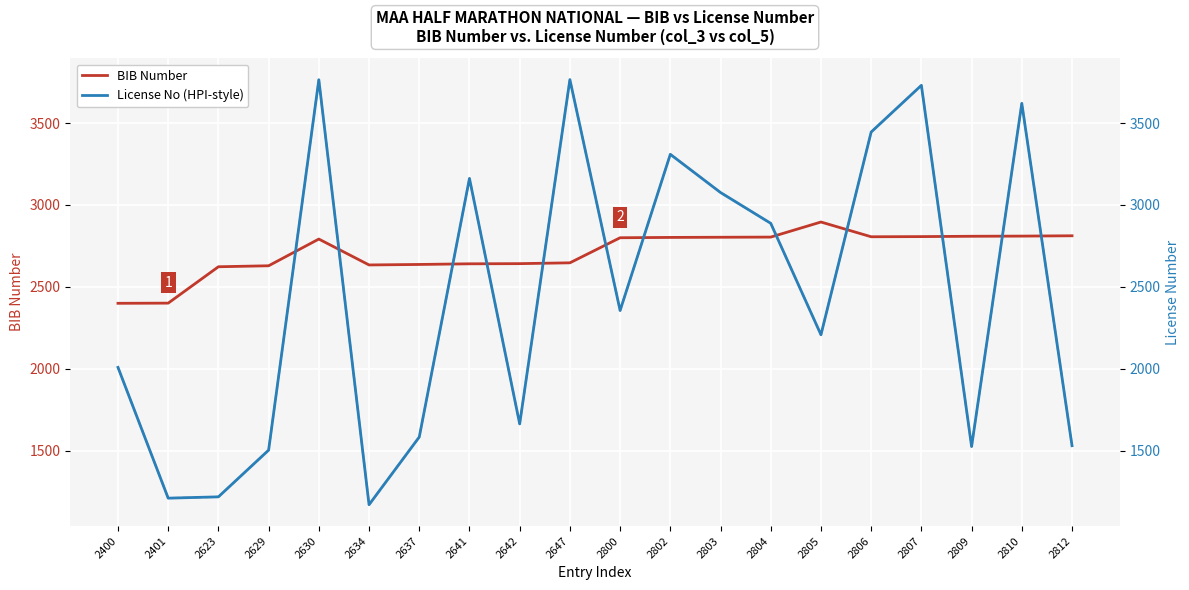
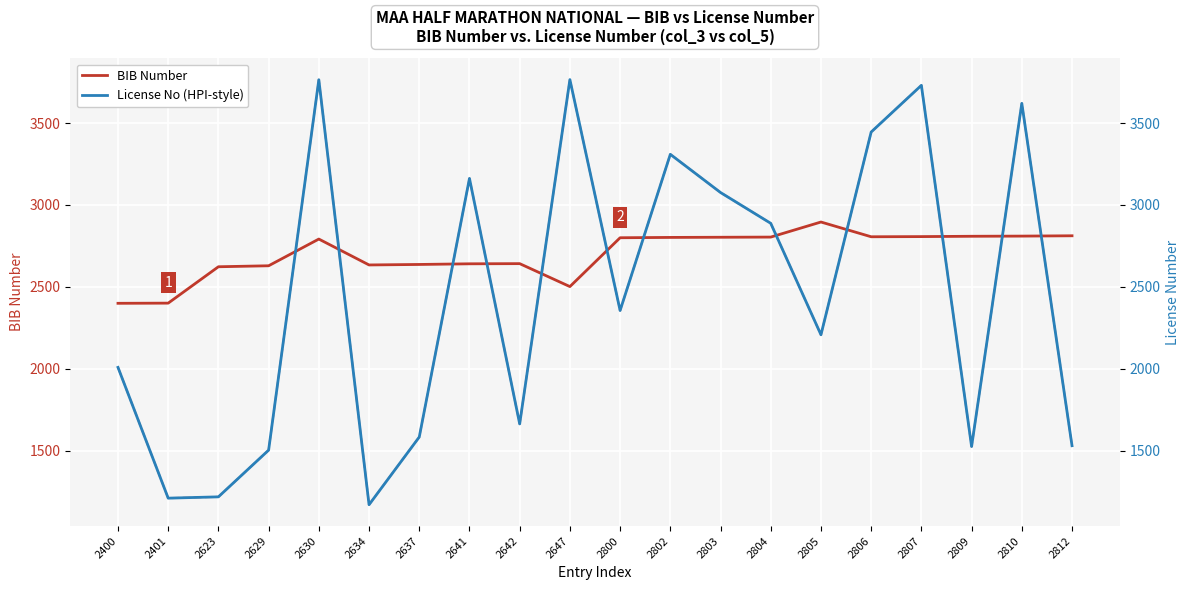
BIB Number, 2647: 2650 -> 2500
